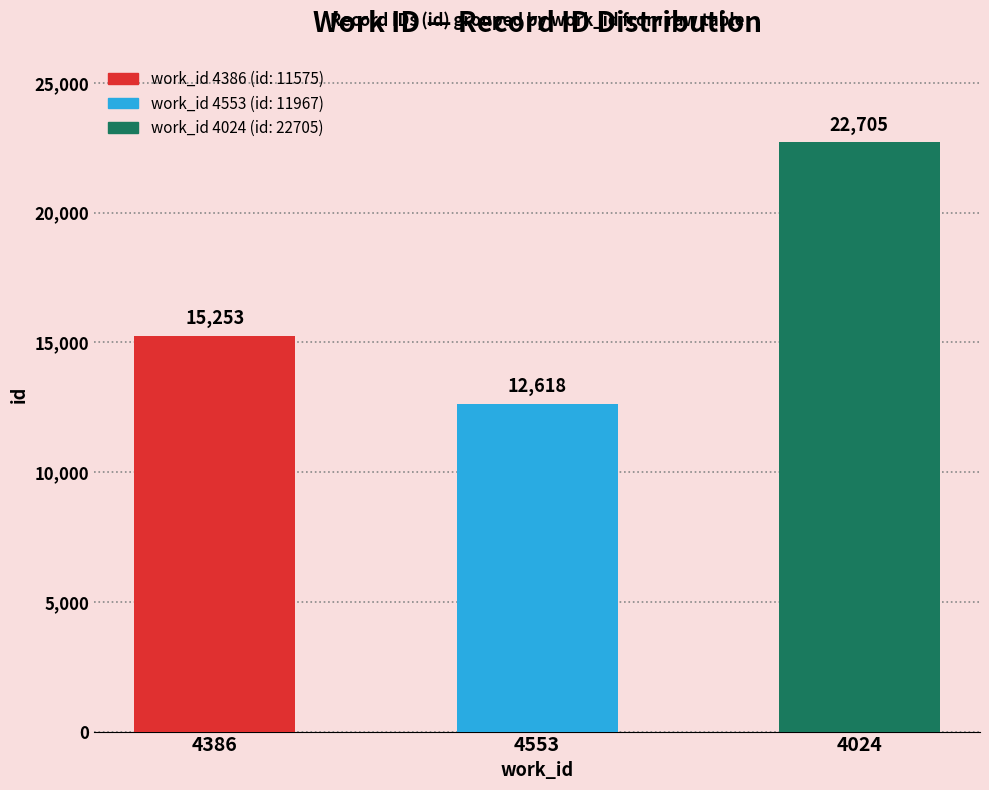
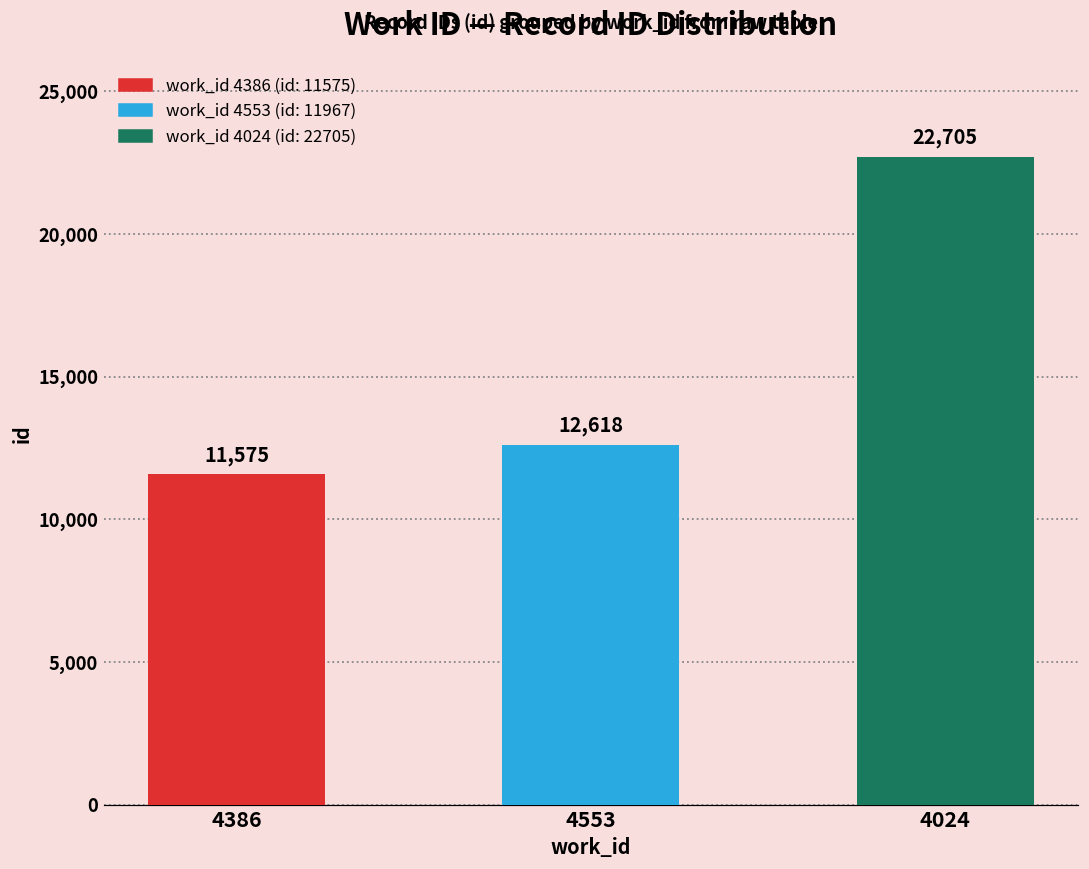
4386: 15,253 -> 11,575
